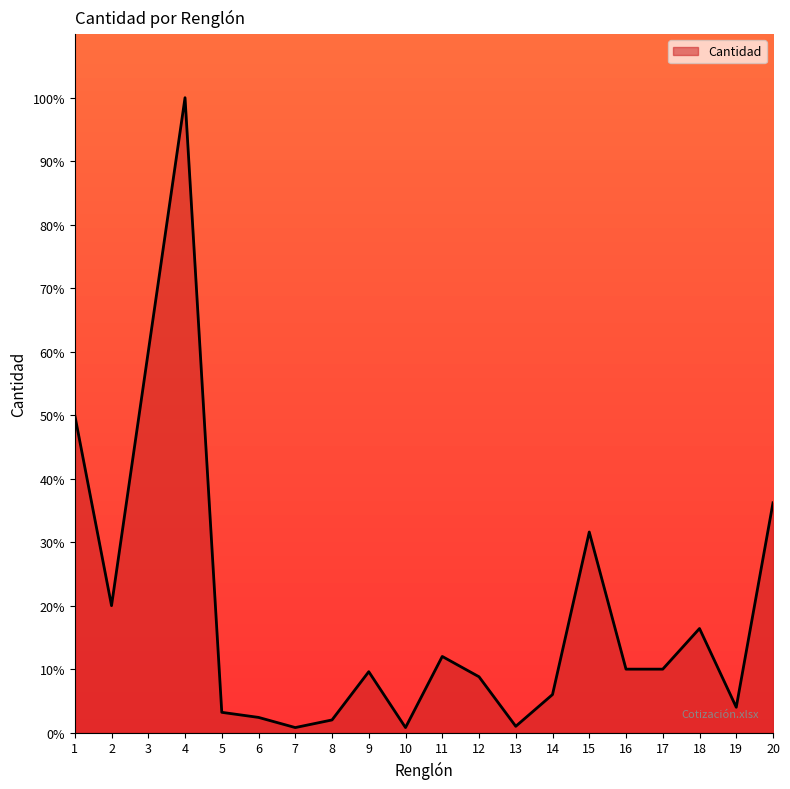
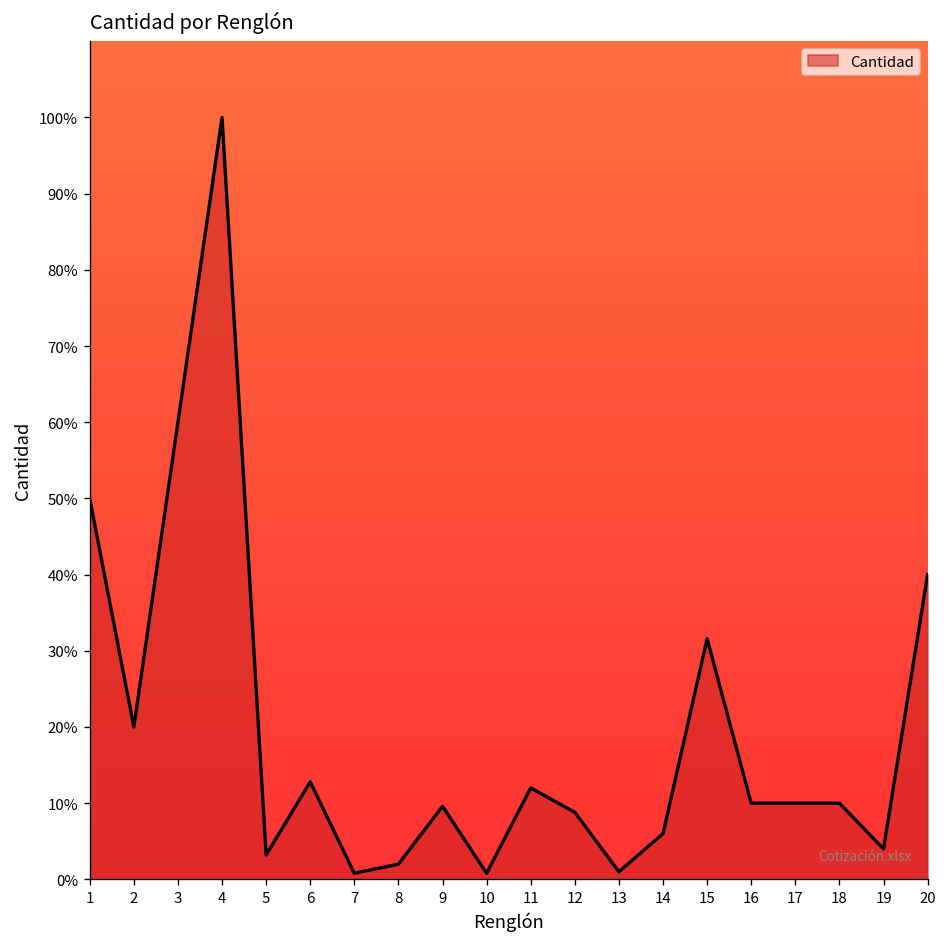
6: 2% -> 13%
18: 16% -> 10%
20: 36% -> 40%
